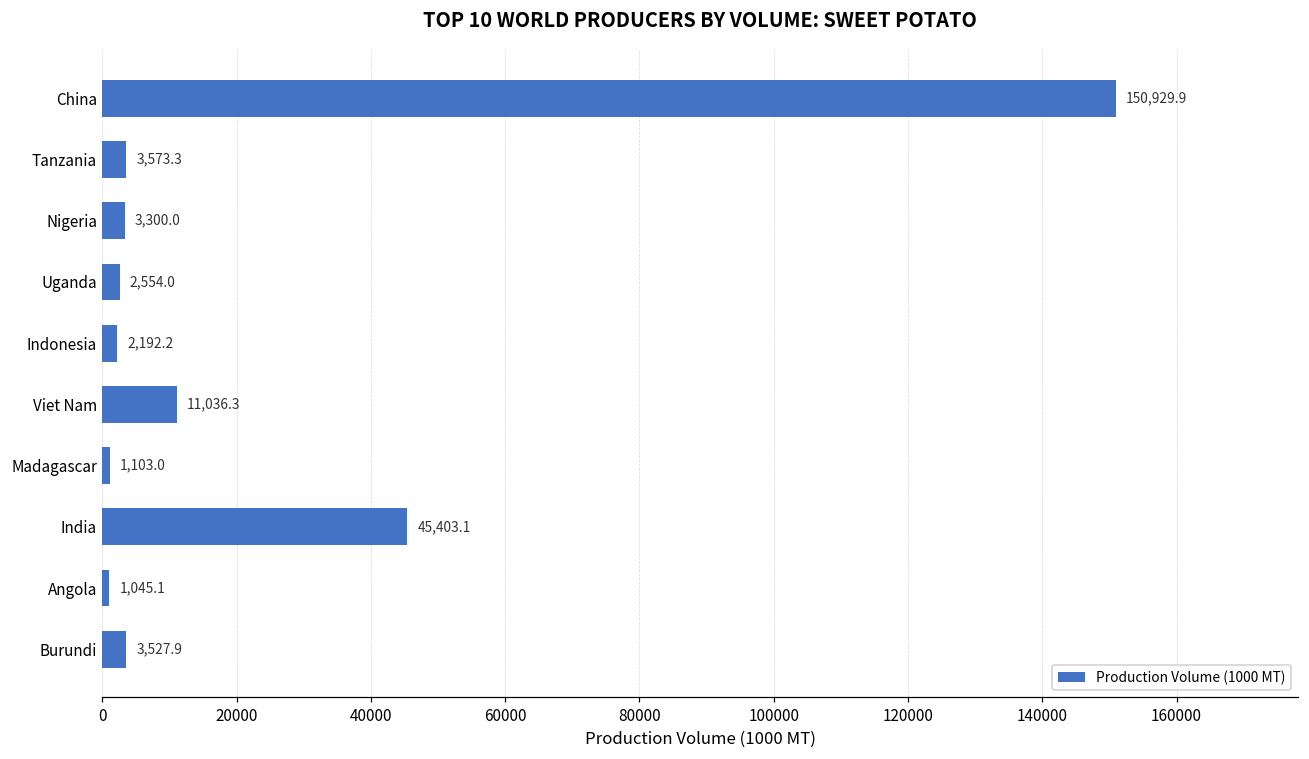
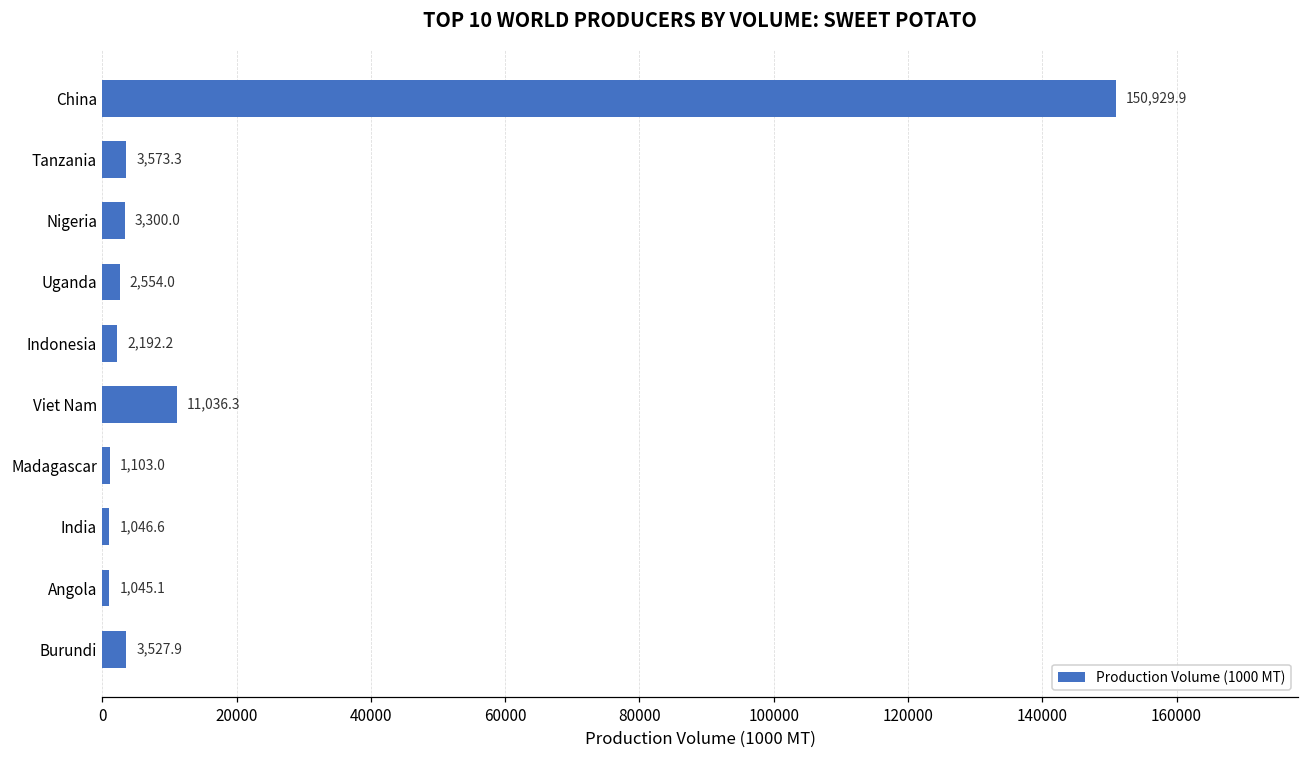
India: 45,403.1 -> 1,046.6
